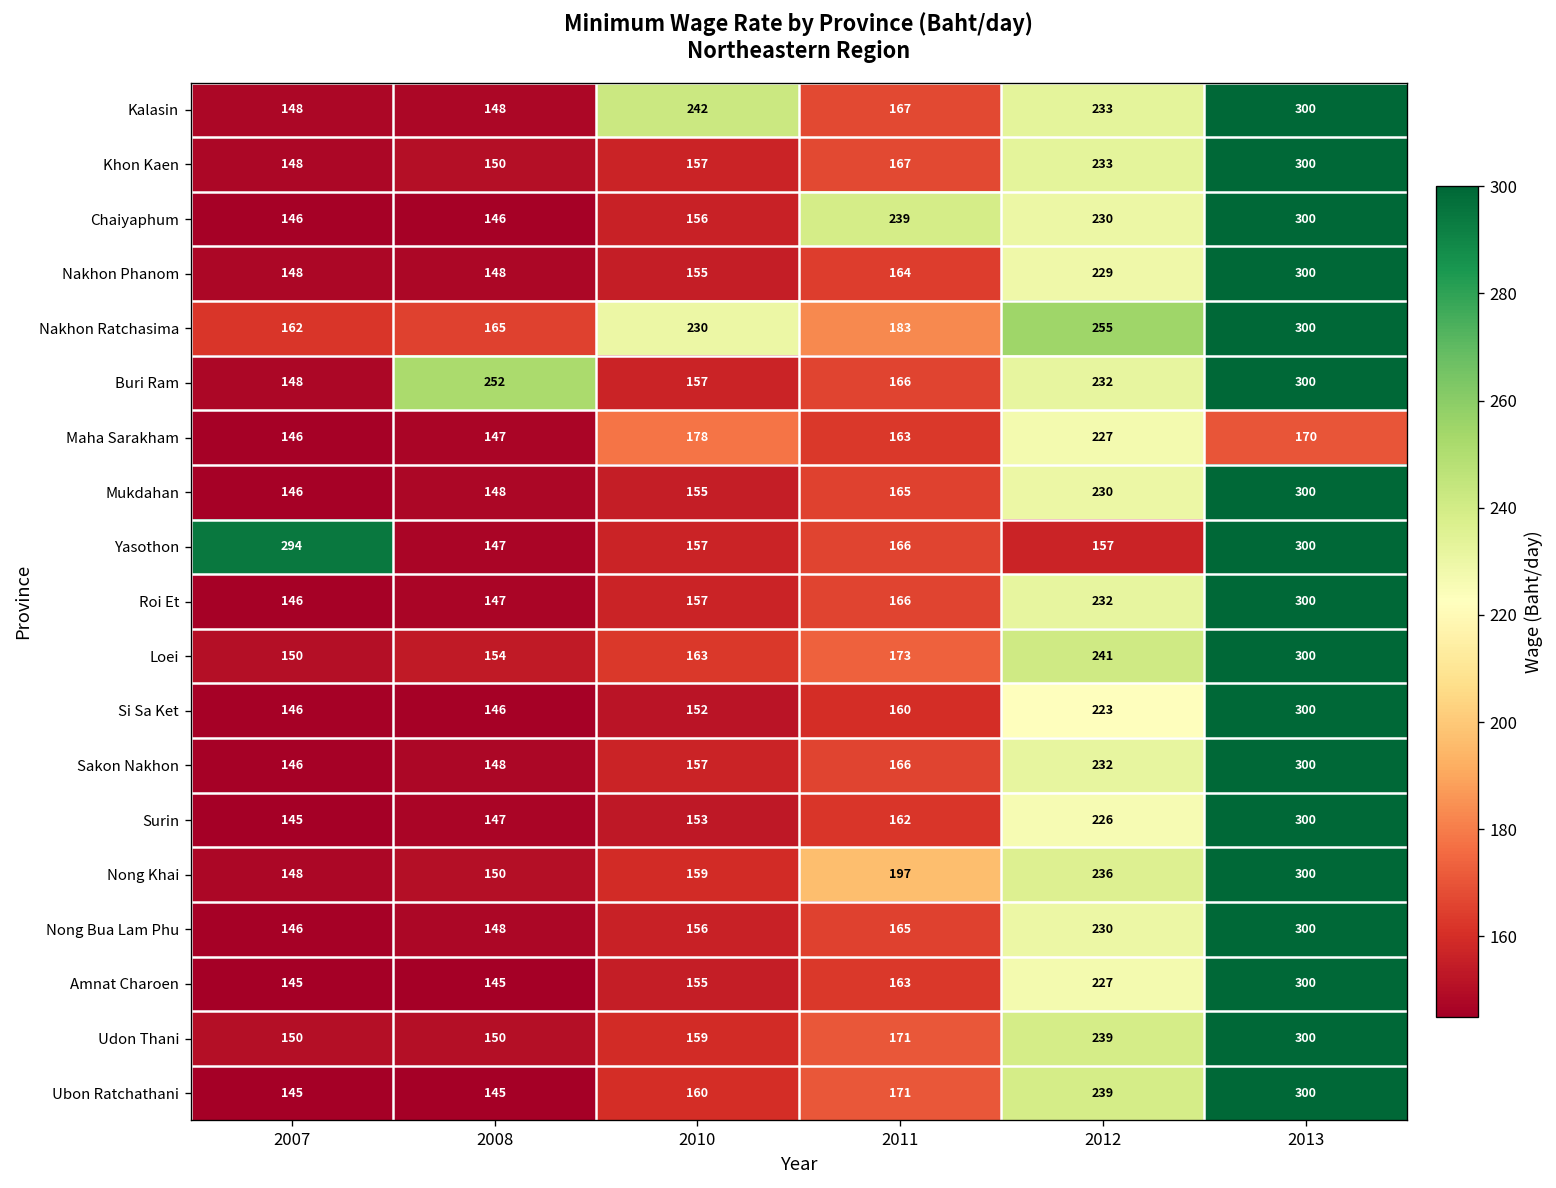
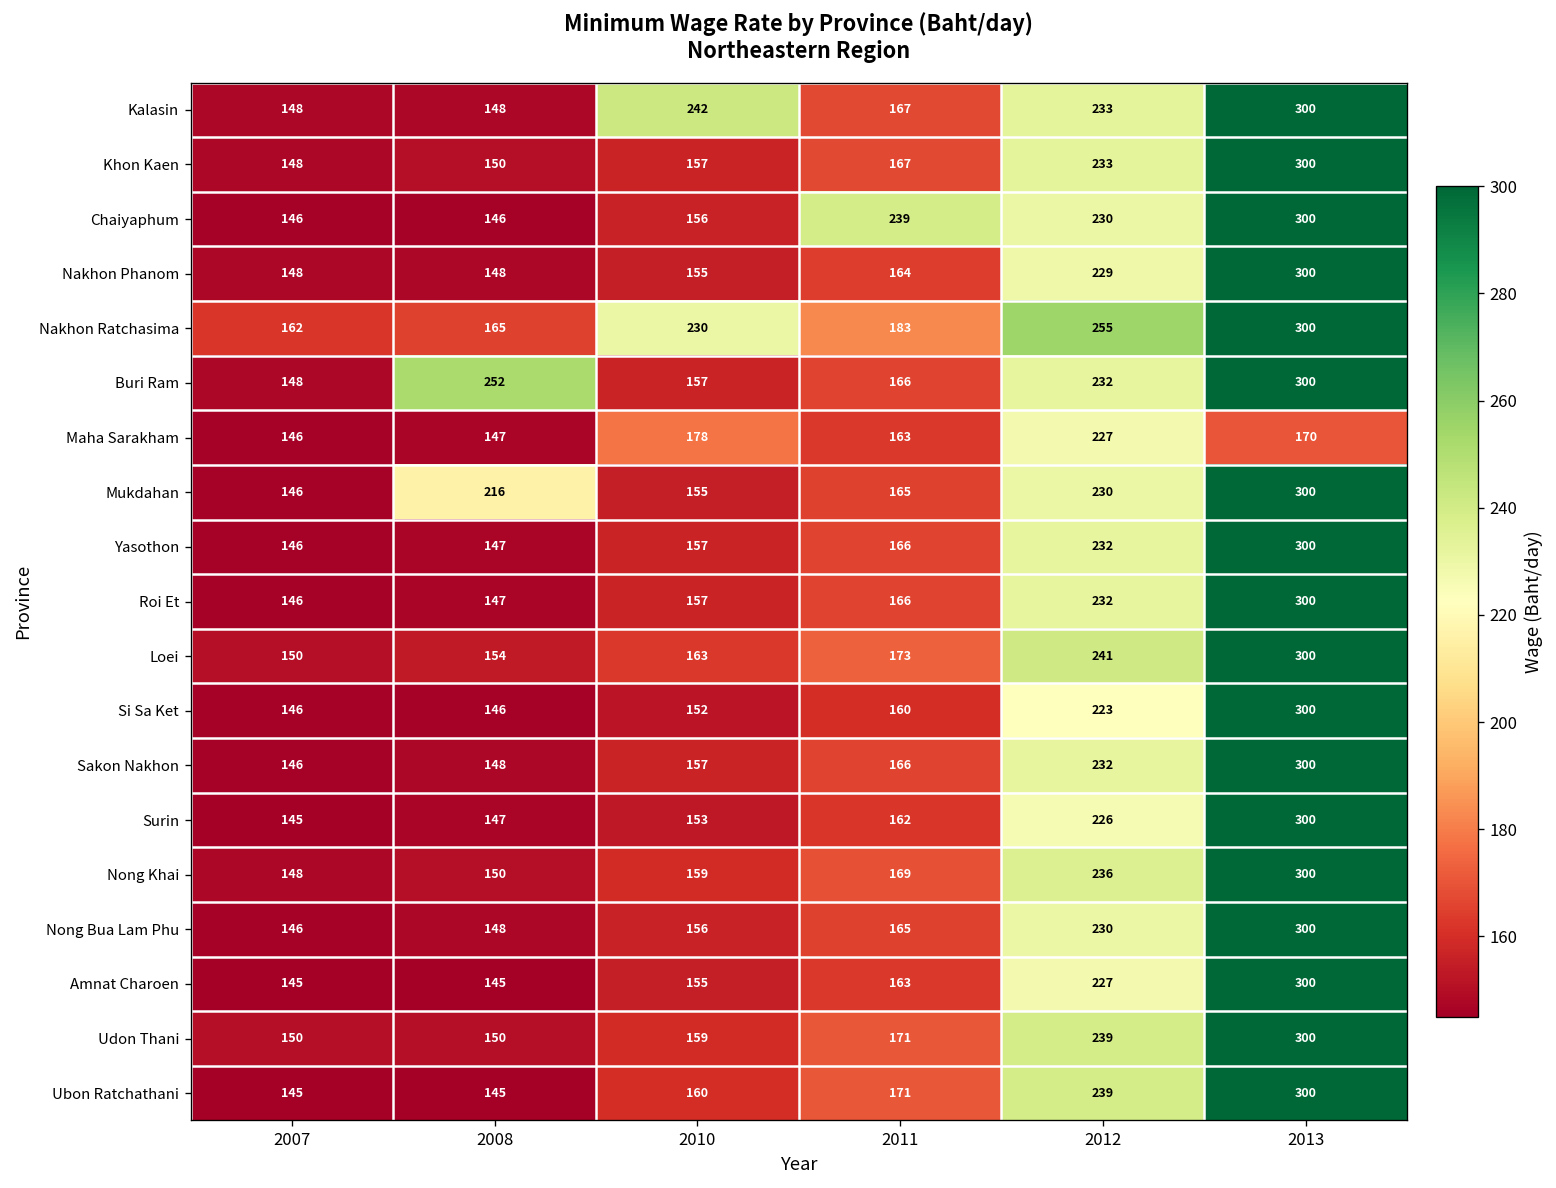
Mukdahan, 2008: 148 -> 216
Yasothon, 2007: 294 -> 146
Yasothon, 2012: 157 -> 232
Nong Khai, 2011: 197 -> 169
